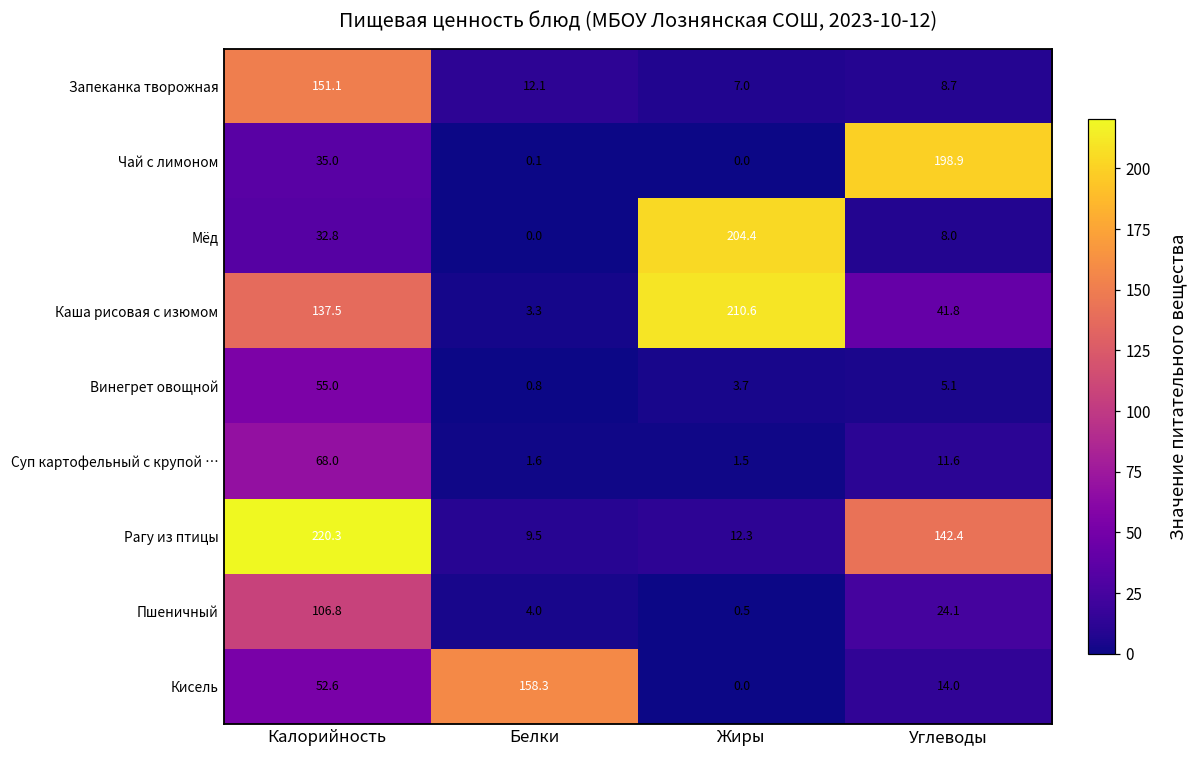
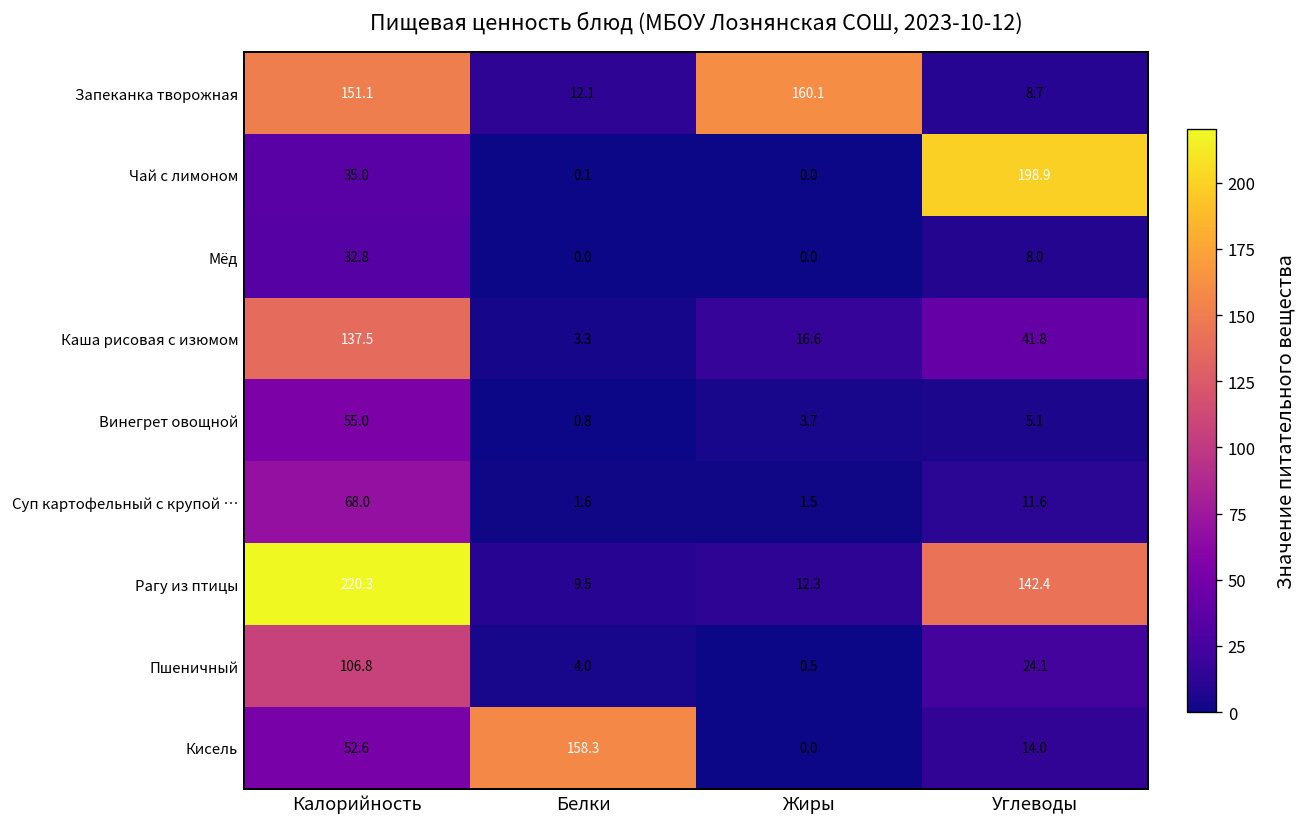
Запеканка творожная, Жиры: 7.0 -> 160.1
Мёд, Жиры: 204.4 -> 0.0
Каша рисовая с изюмом, Жиры: 210.6 -> 16.6
